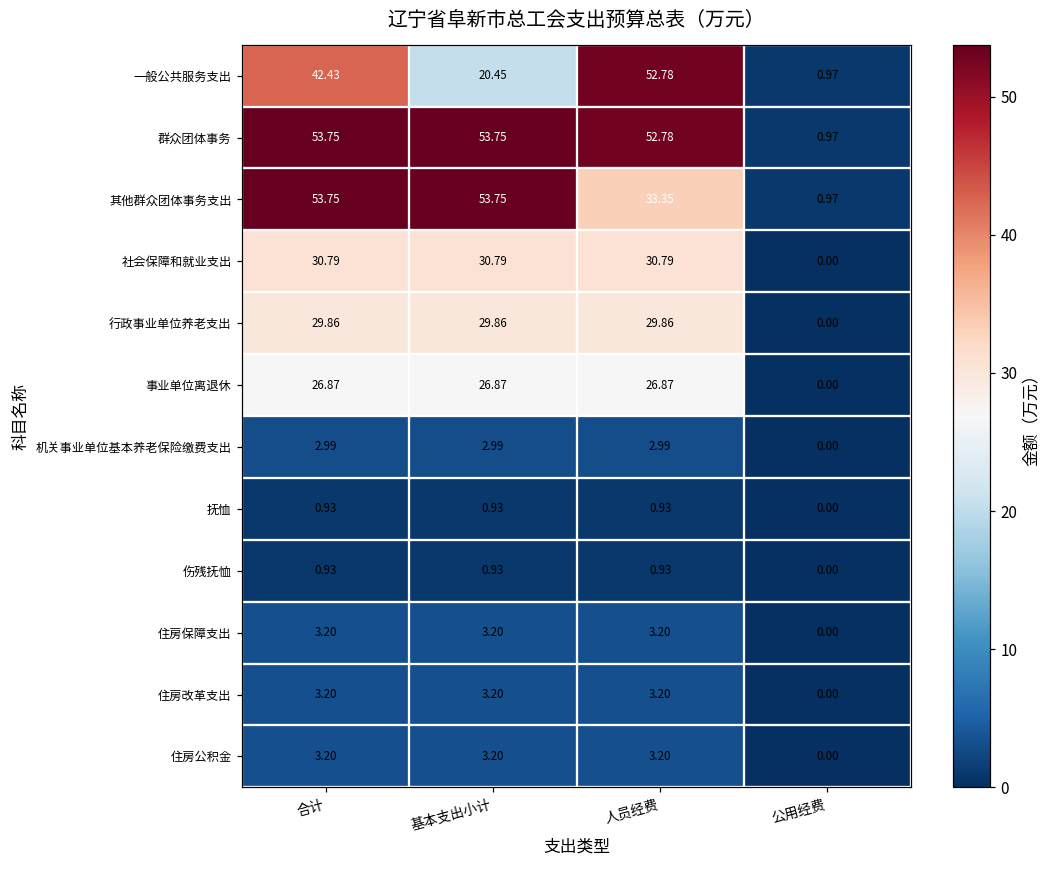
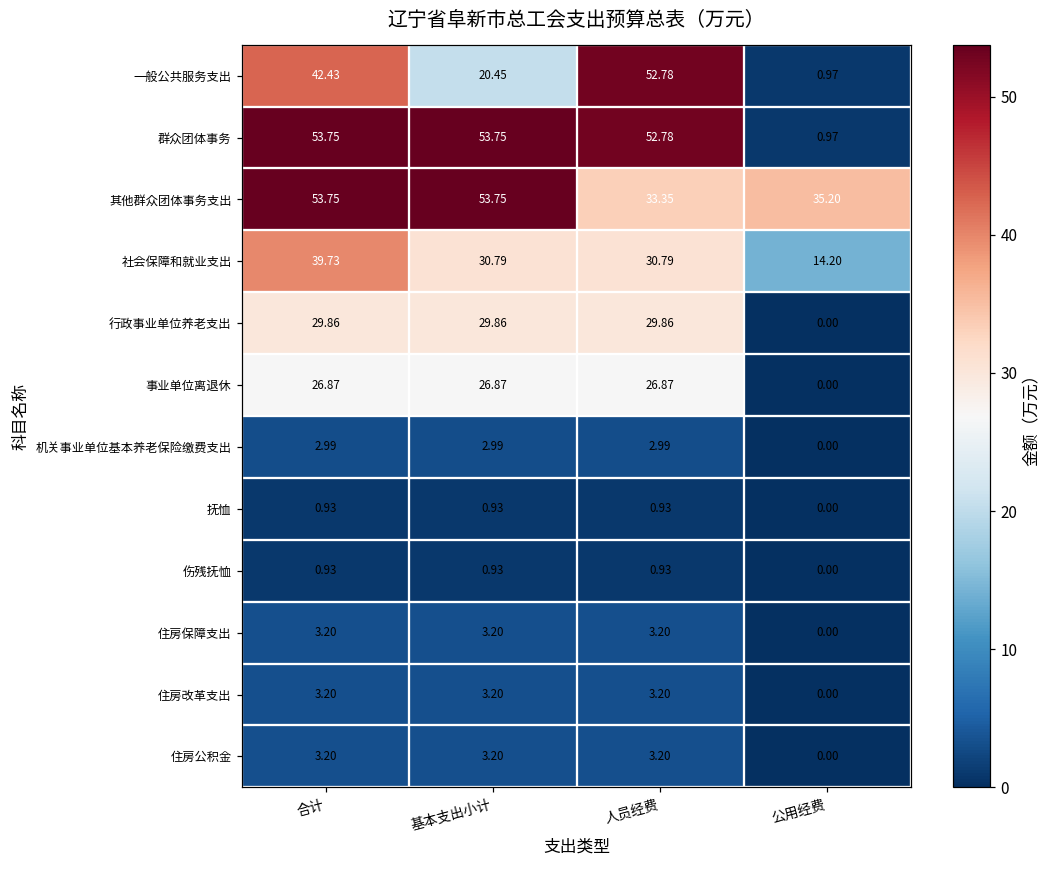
其他群众团体事务支出, 公用经费: 0.97 -> 35.20
社会保障和就业支出, 合计: 30.79 -> 39.73
社会保障和就业支出, 公用经费: 0.00 -> 14.20
